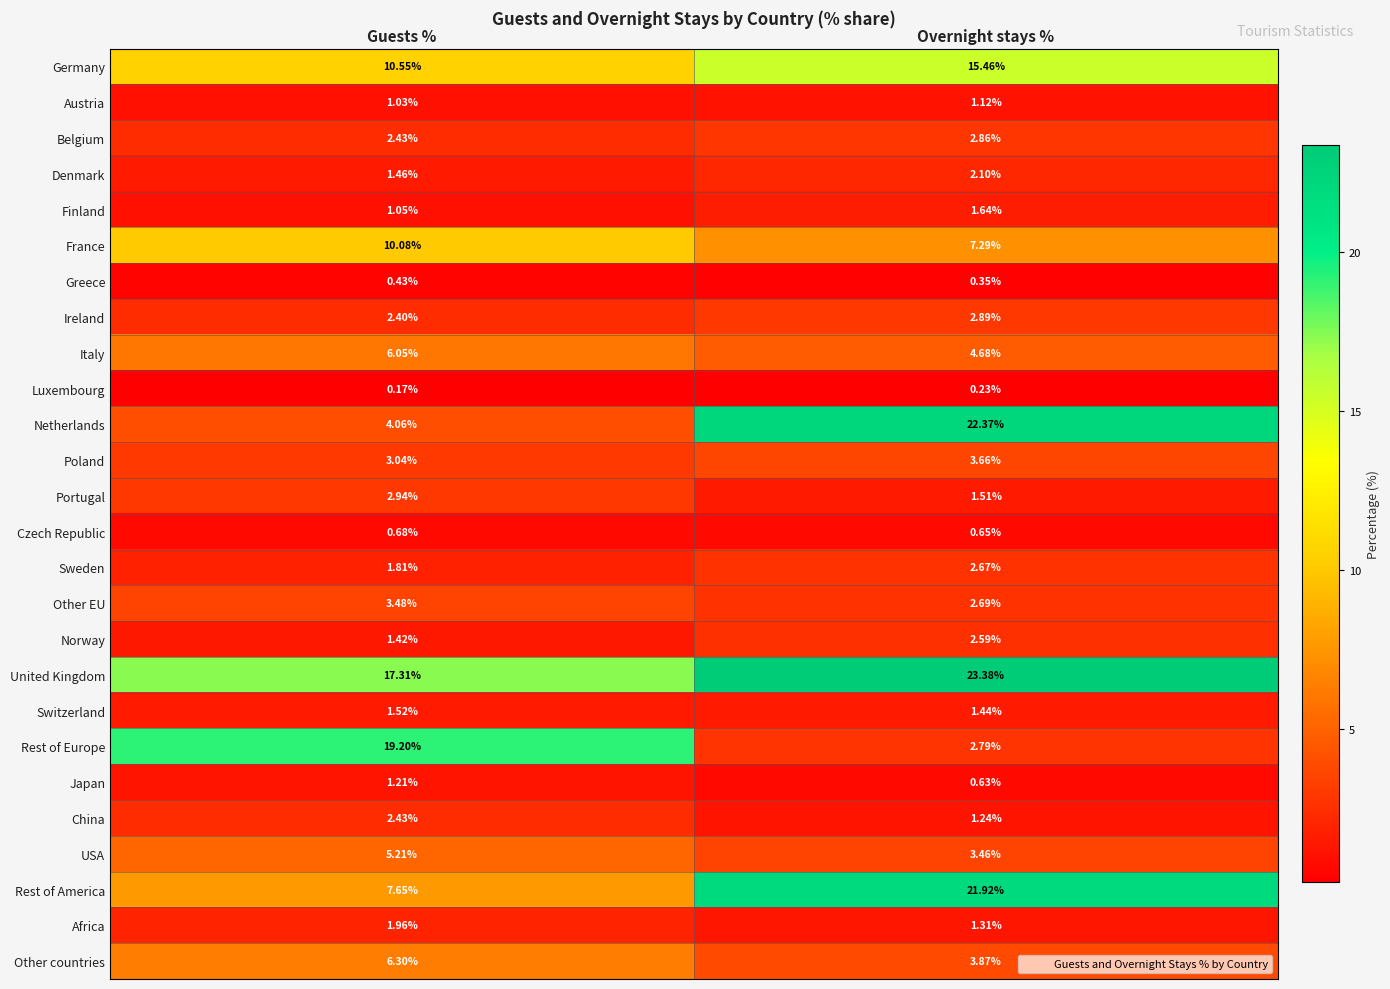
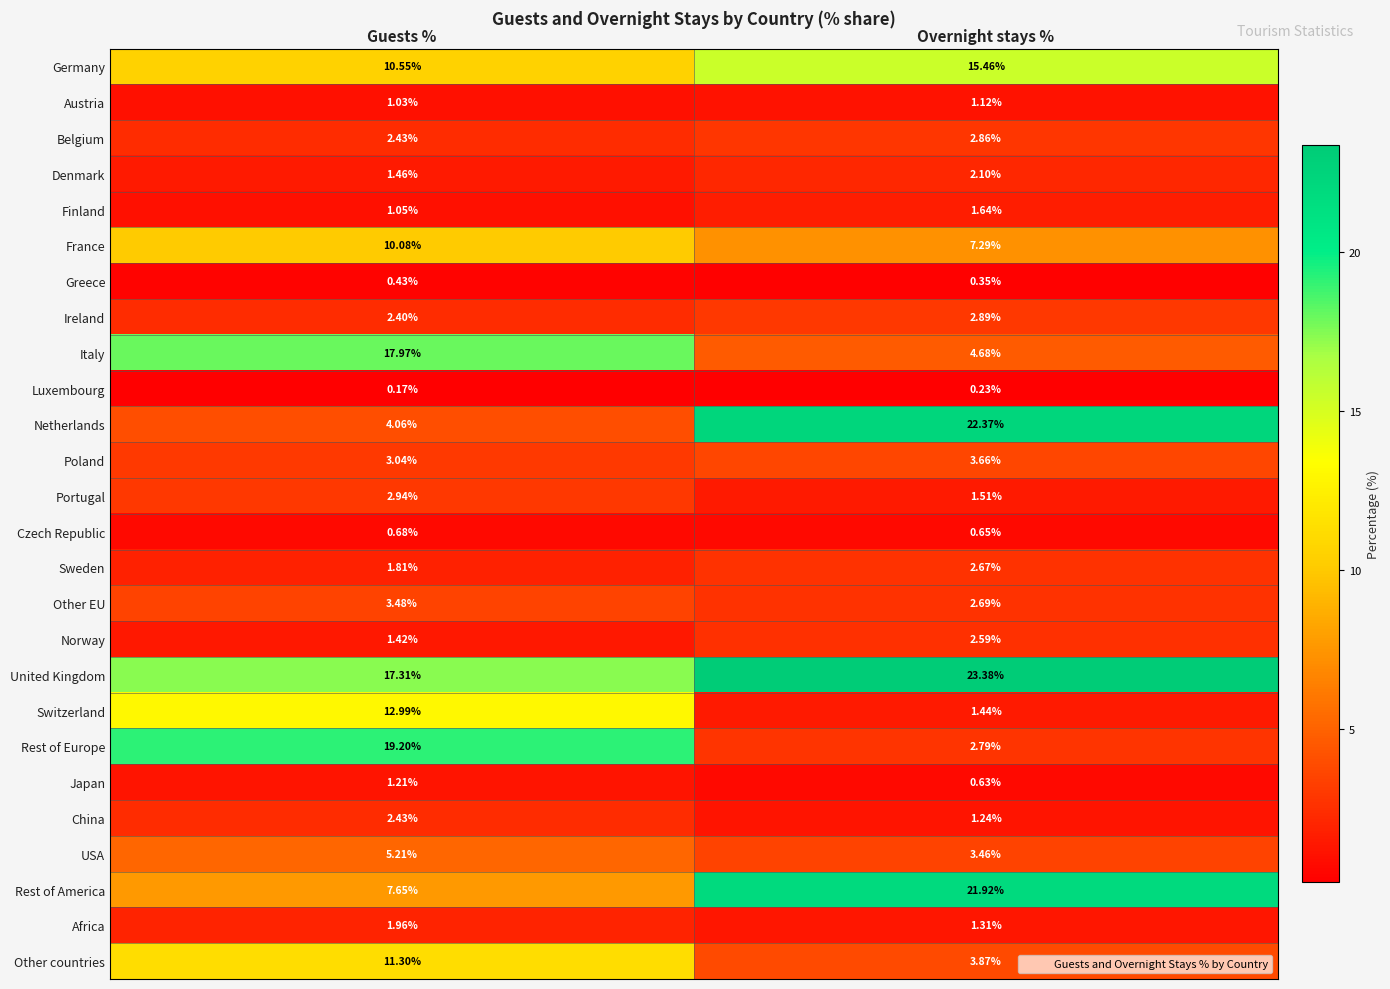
Italy, Guests %: 6.05% -> 17.97%
Switzerland, Guests %: 1.52% -> 12.99%
Other countries, Guests %: 6.30% -> 11.30%
